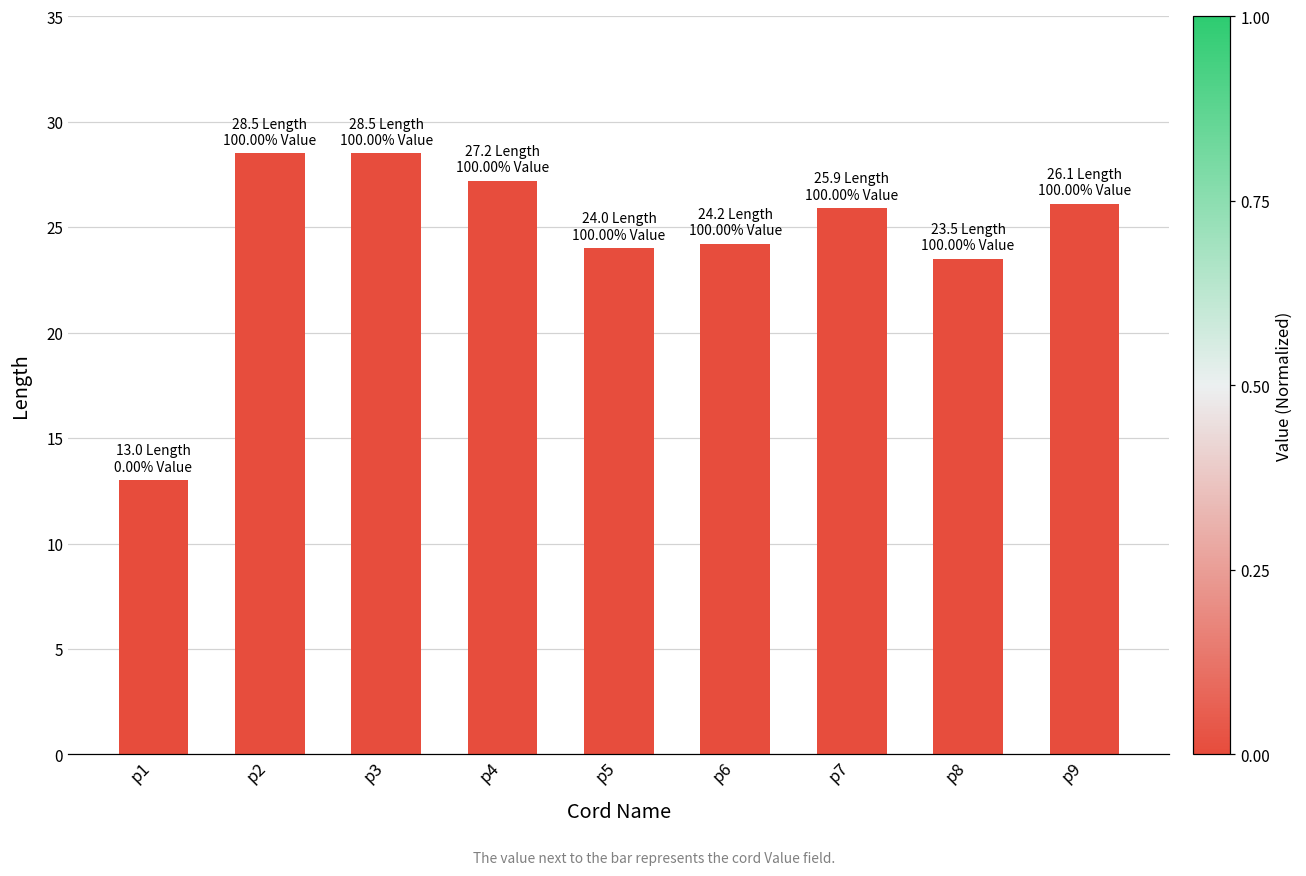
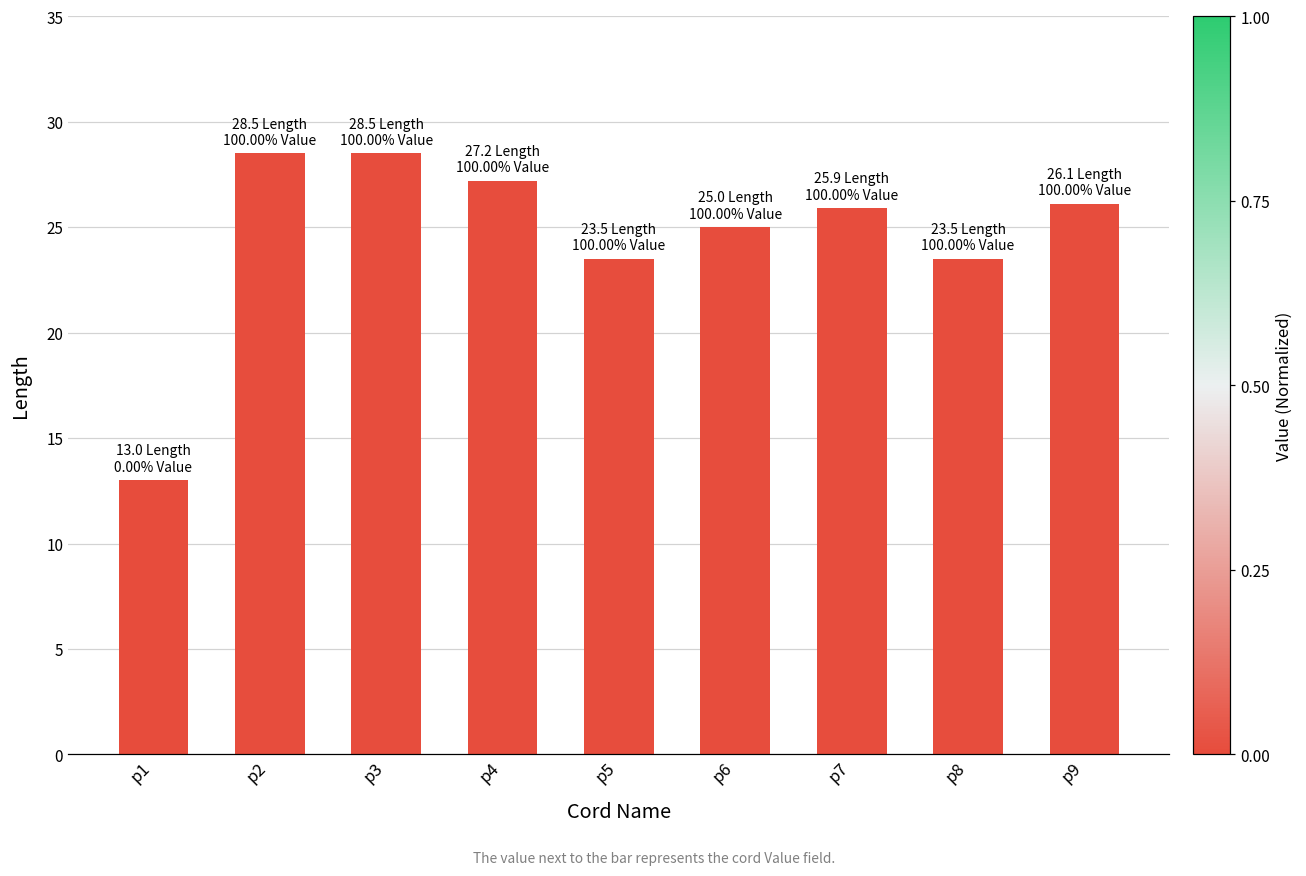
p5: 24.0 -> 23.5
p6: 24.2 -> 25.0
